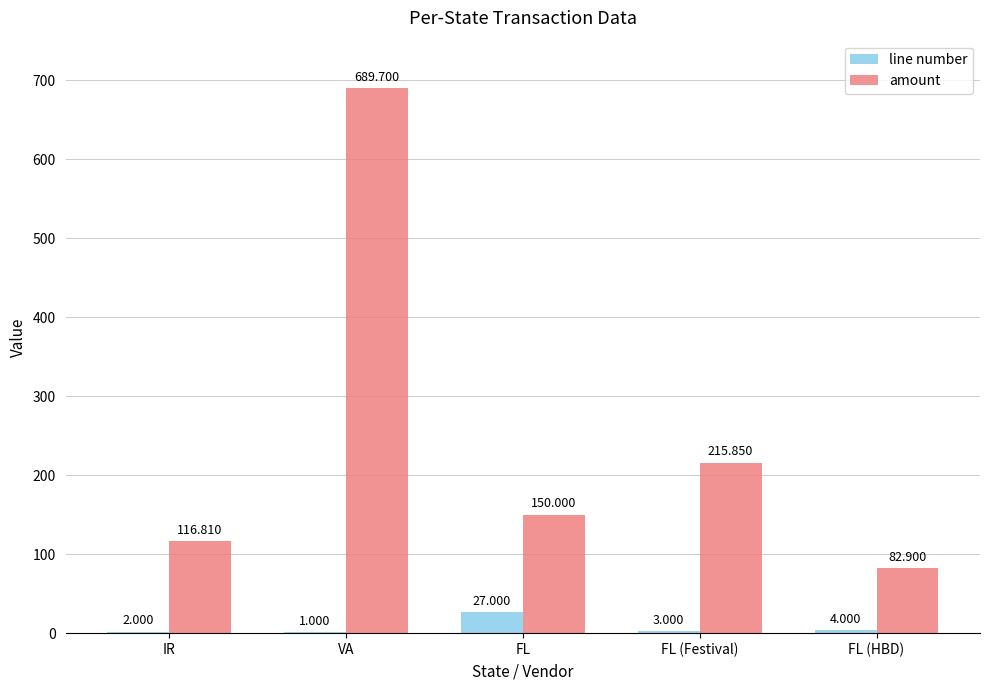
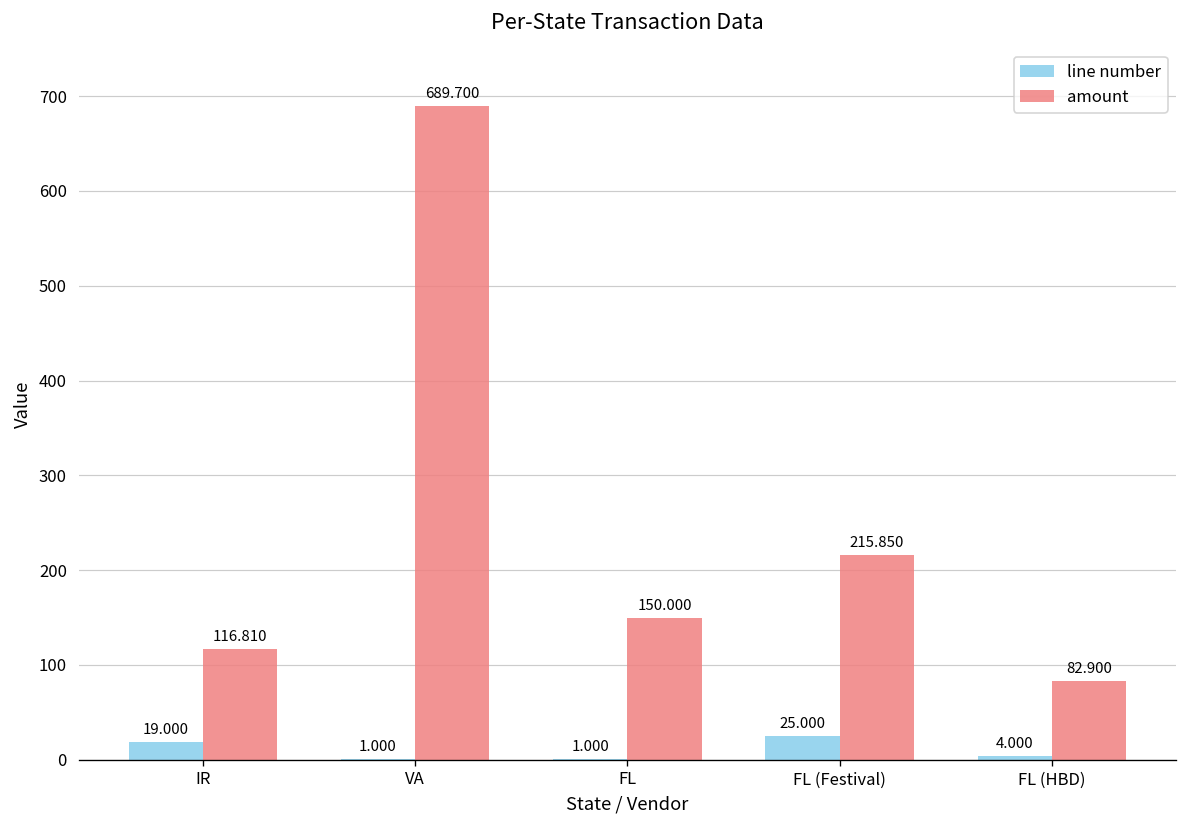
line number, IR: 2.000 -> 19.000
line number, FL: 27.000 -> 1.000
line number, FL (Festival): 3.000 -> 25.000
